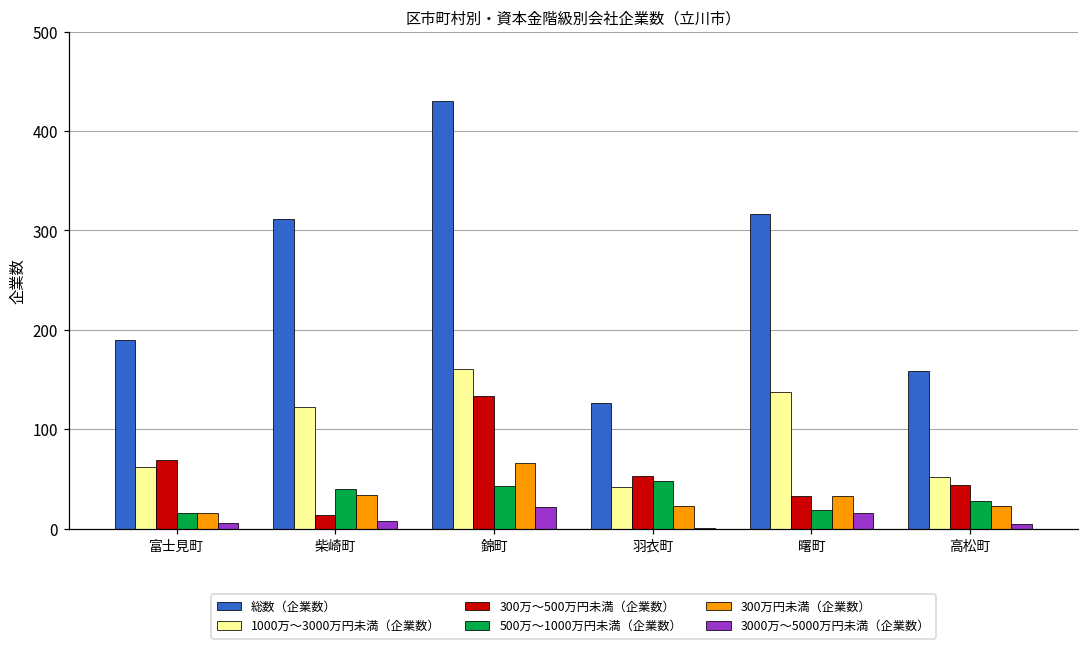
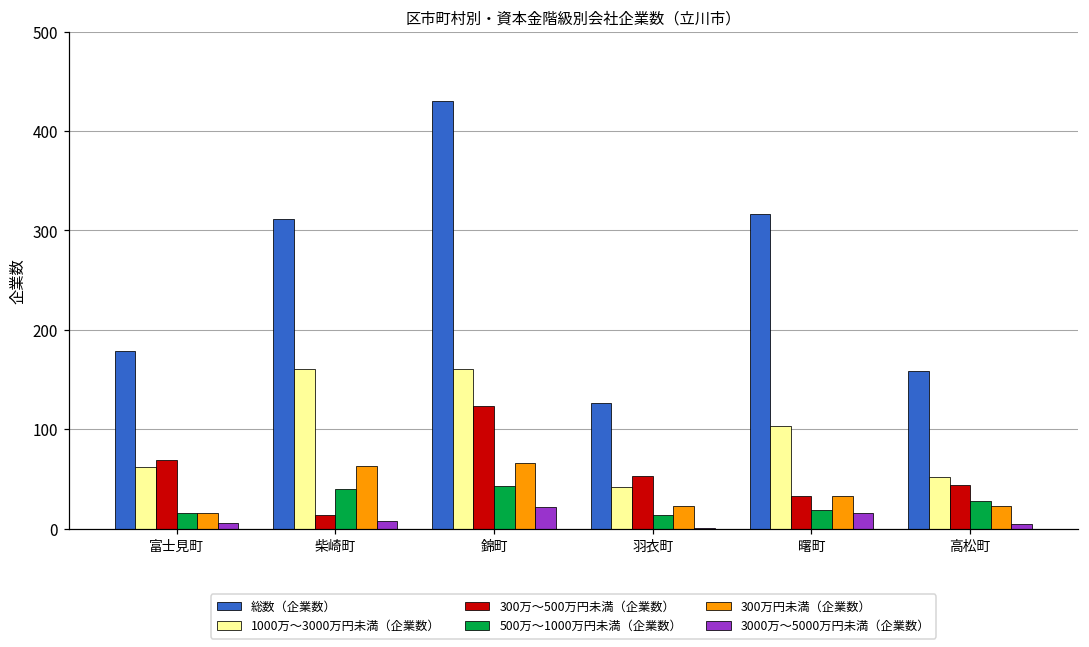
総数（企業数）, 富士見町: 190 -> 180
1000万～3000万円未満（企業数）, 柴崎町: 120 -> 160
300万円未満（企業数）, 柴崎町: 30 -> 60
300万～500万円未満（企業数）, 錦町: 130 -> 120
500万～1000万円未満（企業数）, 羽衣町: 50 -> 10
1000万～3000万円未満（企業数）, 曙町: 140 -> 100
